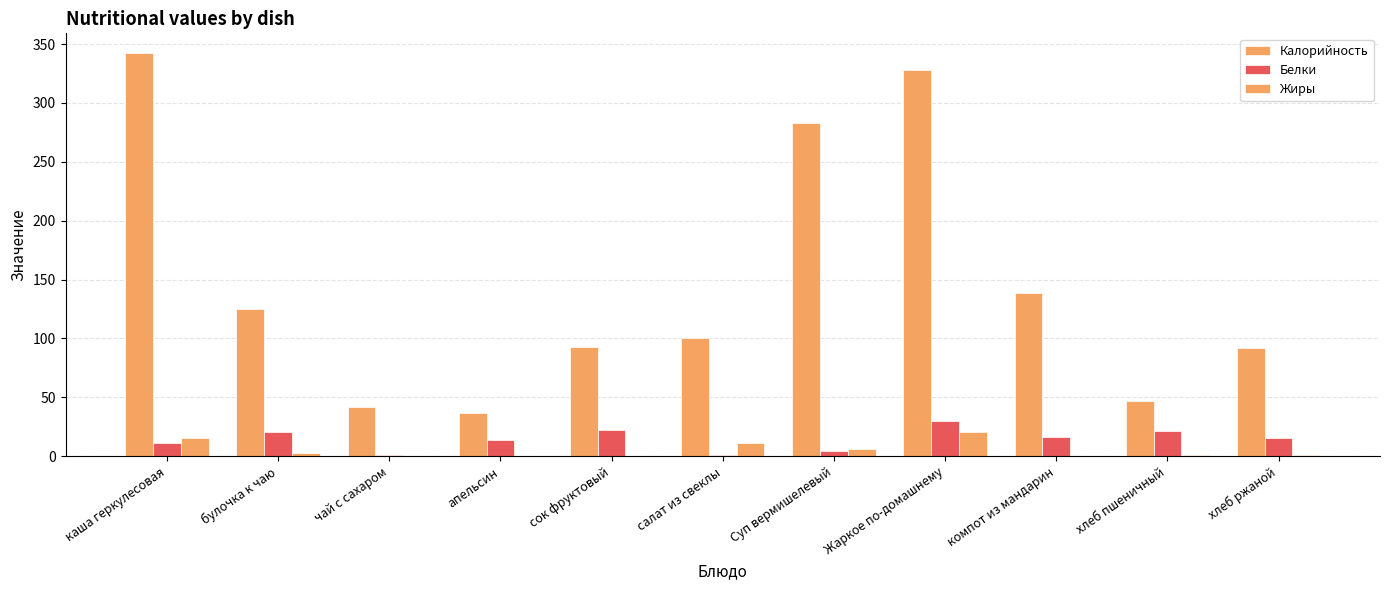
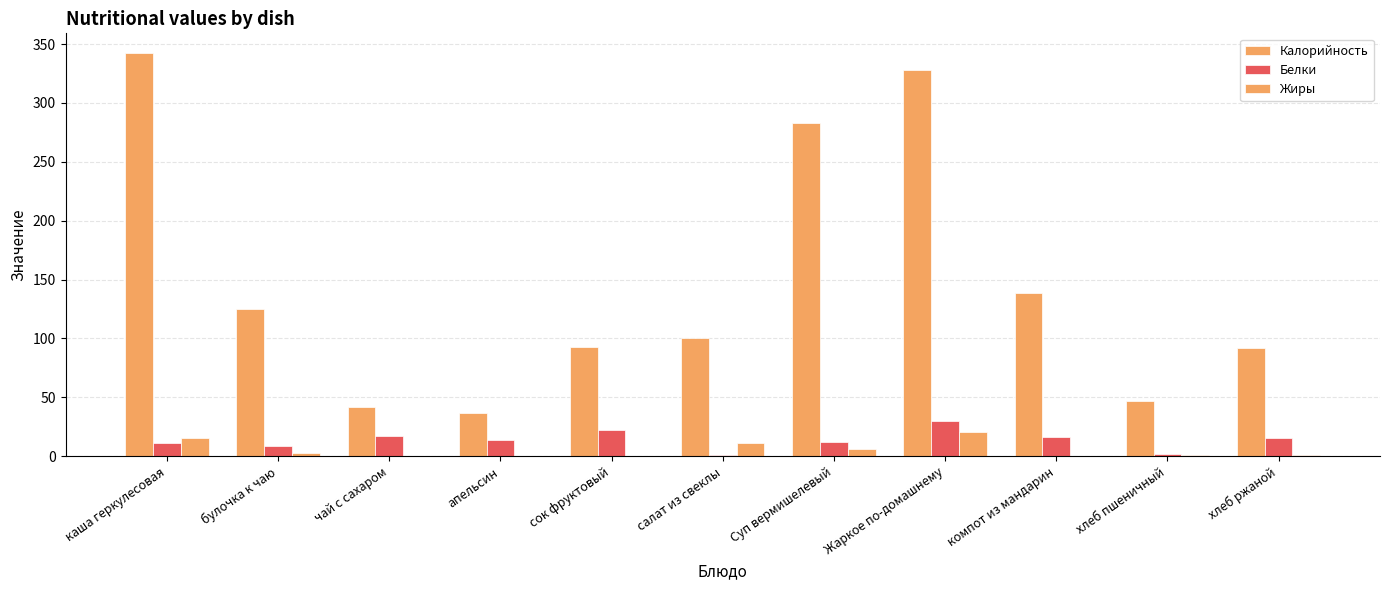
Белки, булочка к чаю: 20 -> 8
Белки, чай с сахаром: 1 -> 17
Белки, Суп вермишелевый: 4 -> 12
Белки, хлеб пшеничный: 22 -> 2
